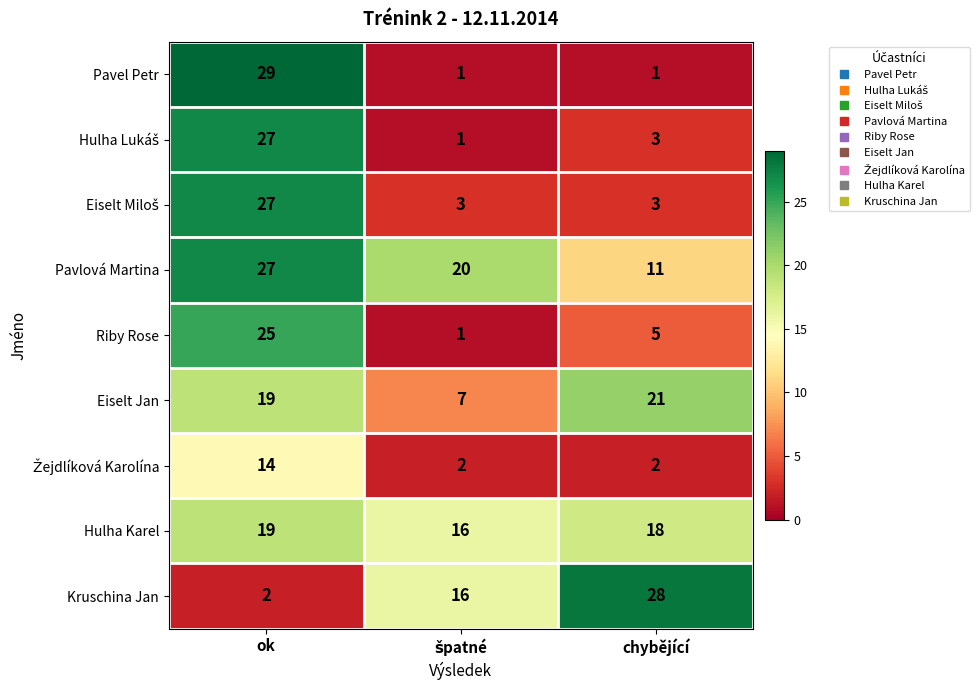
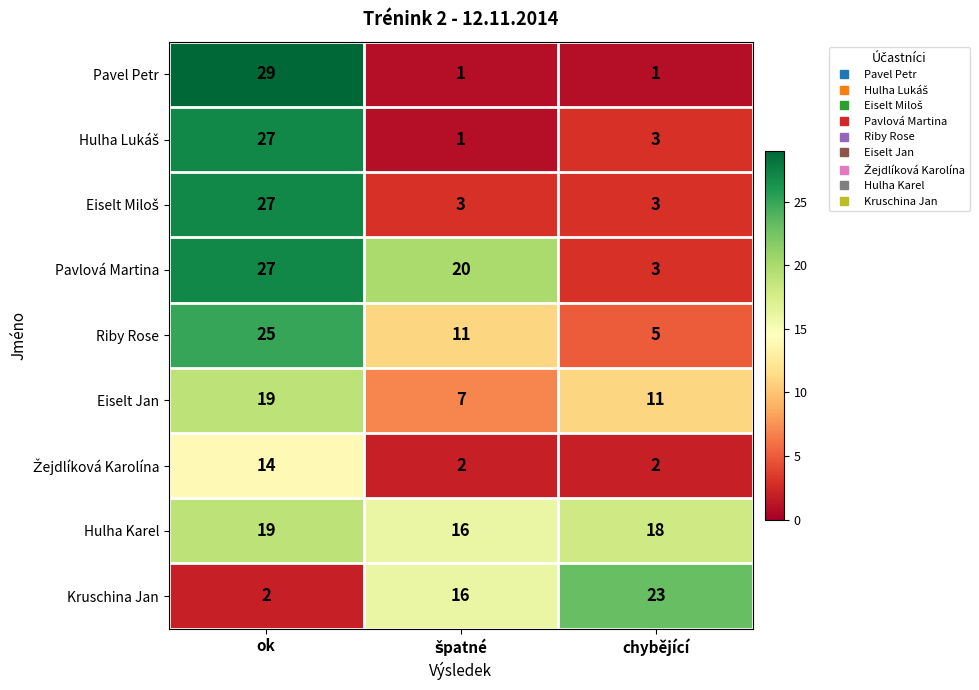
Pavlová Martina, chybějící: 11 -> 3
Riby Rose, špatné: 1 -> 11
Eiselt Jan, chybějící: 21 -> 11
Kruschina Jan, chybějící: 28 -> 23
